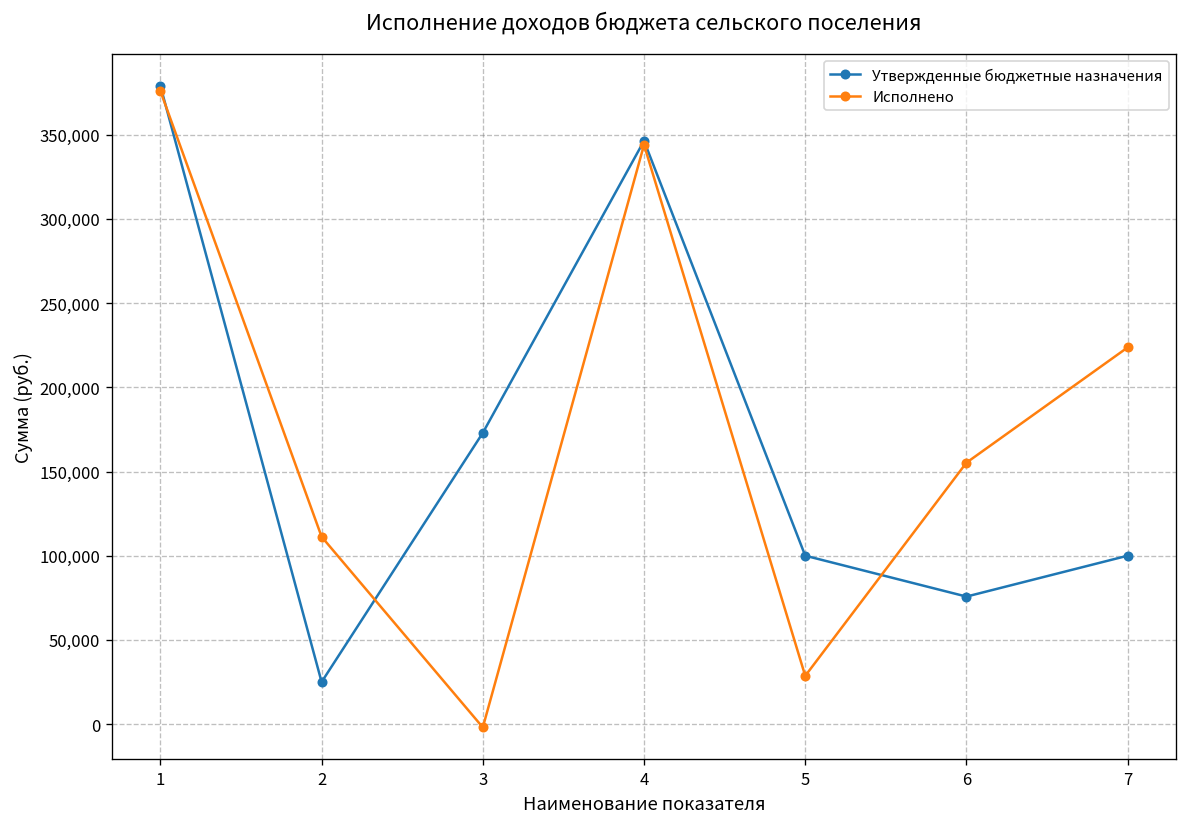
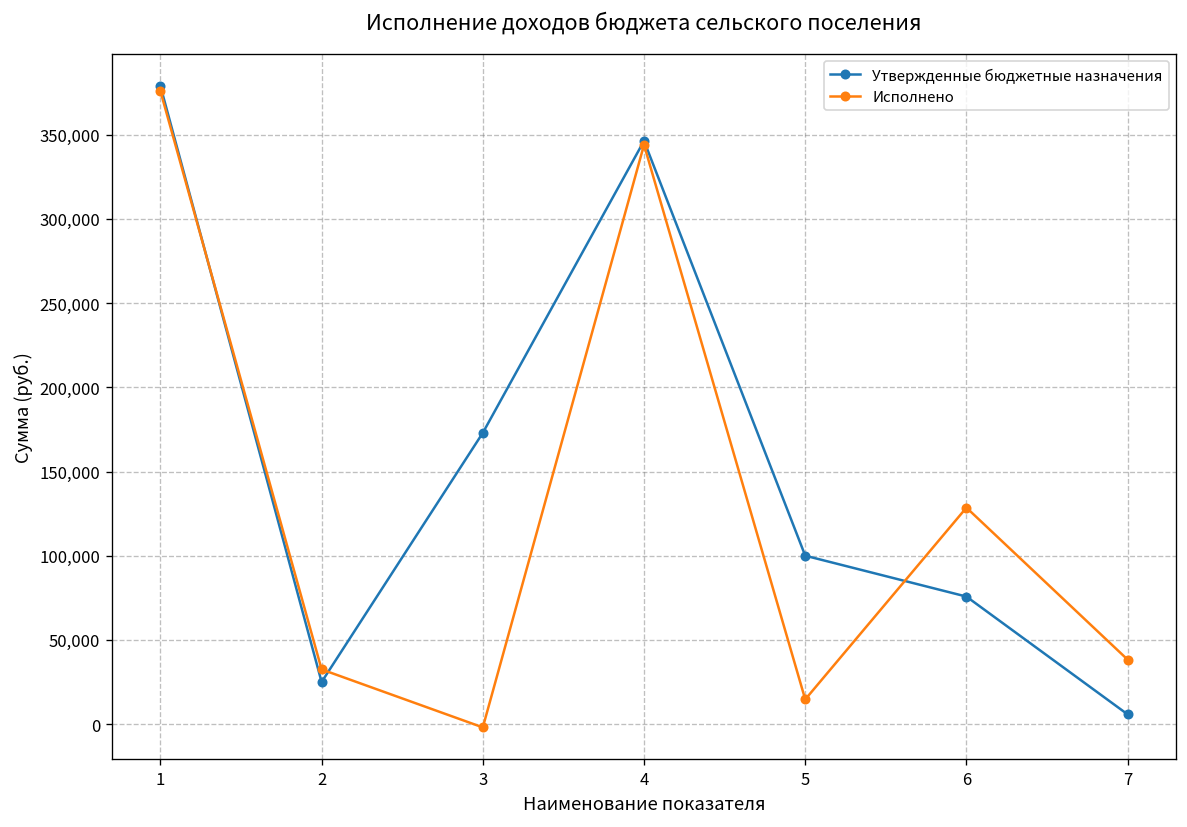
Исполнено, 2: 111,000 -> 32,000
Исполнено, 5: 29,000 -> 15,000
Исполнено, 6: 155,000 -> 129,000
Утвержденные бюджетные назначения, 7: 100,000 -> 6,000
Исполнено, 7: 224,000 -> 38,000
